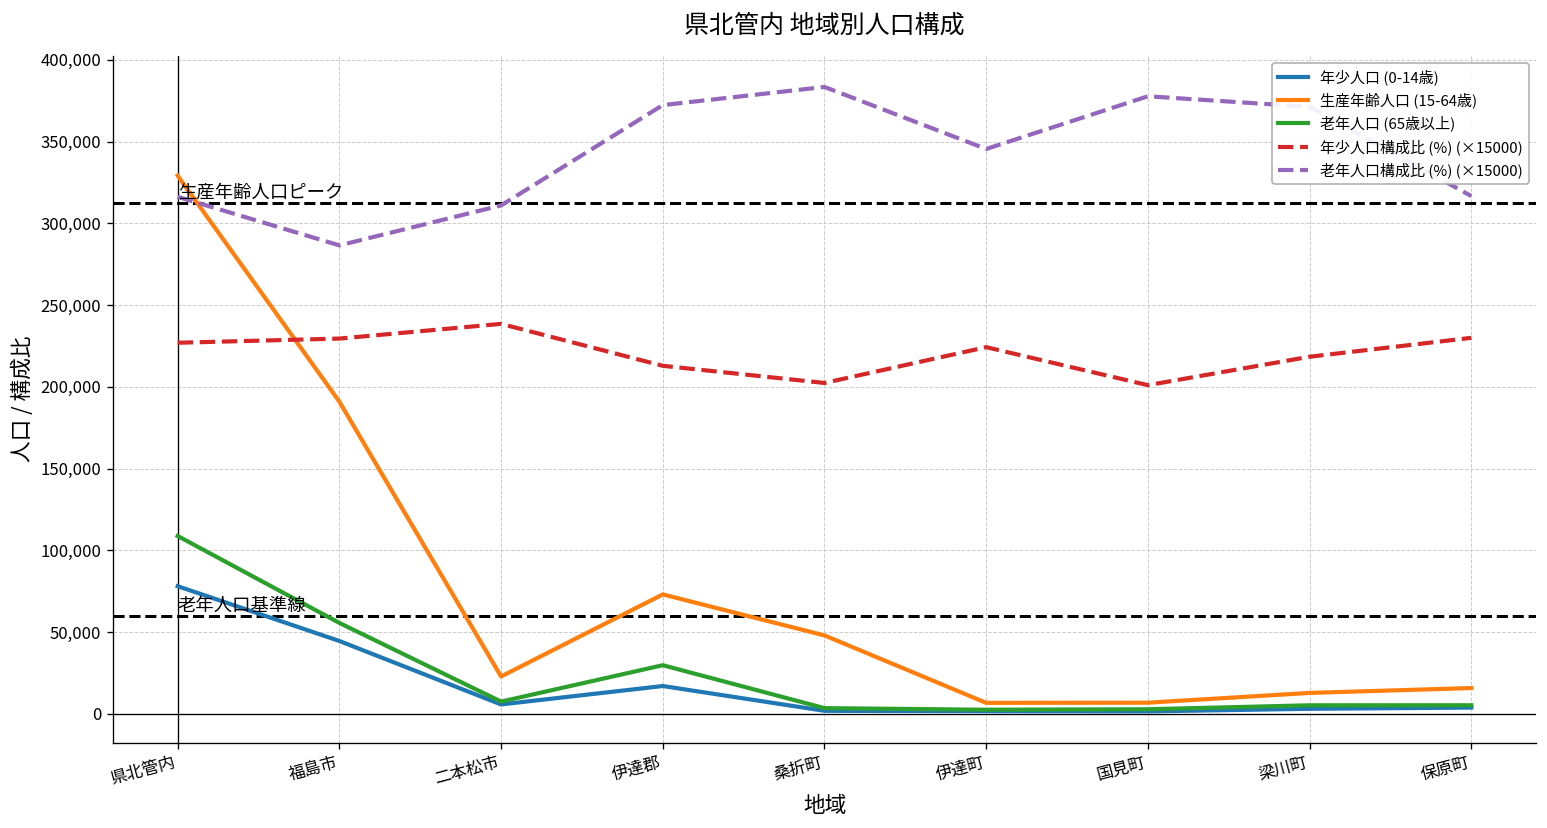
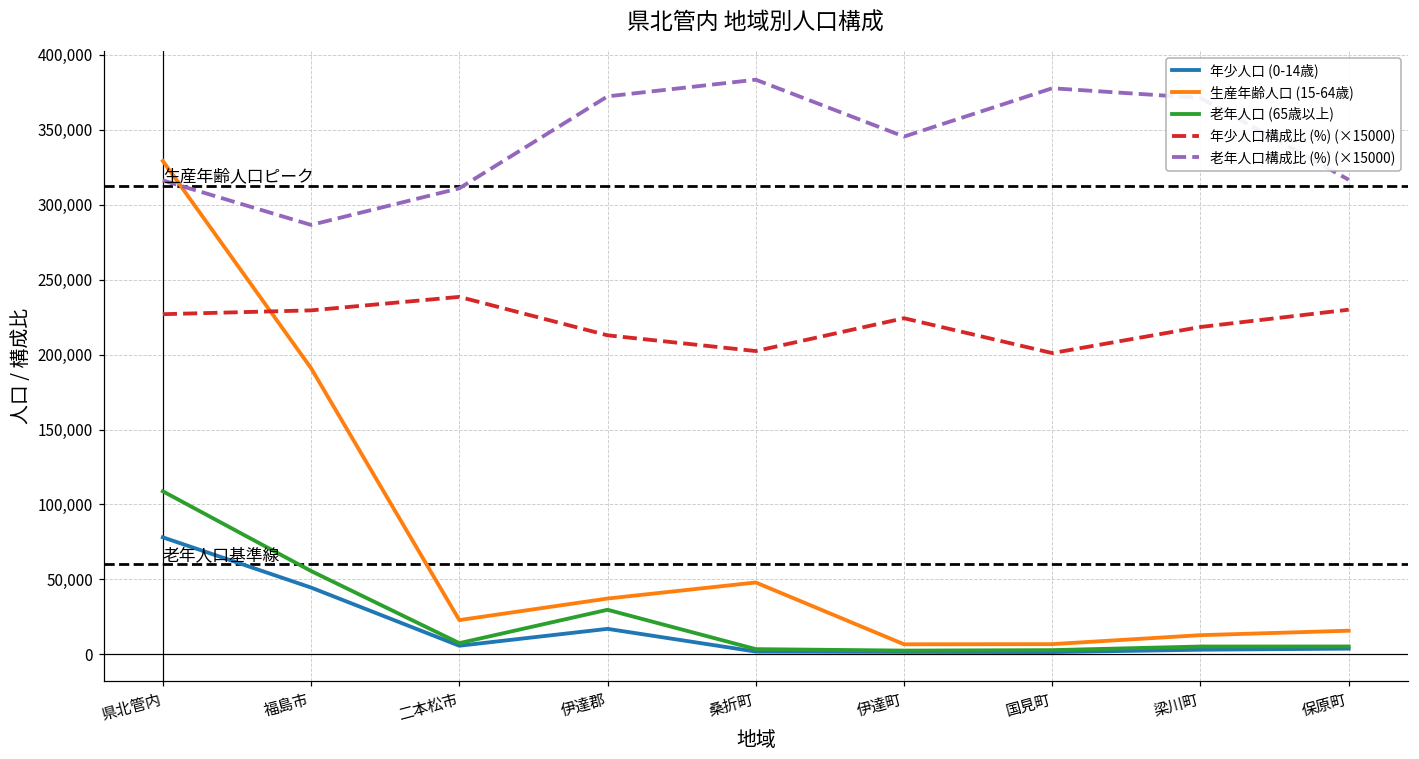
生産年齢人口 (15-64歳), 伊達郡: 73,000 -> 37,000
